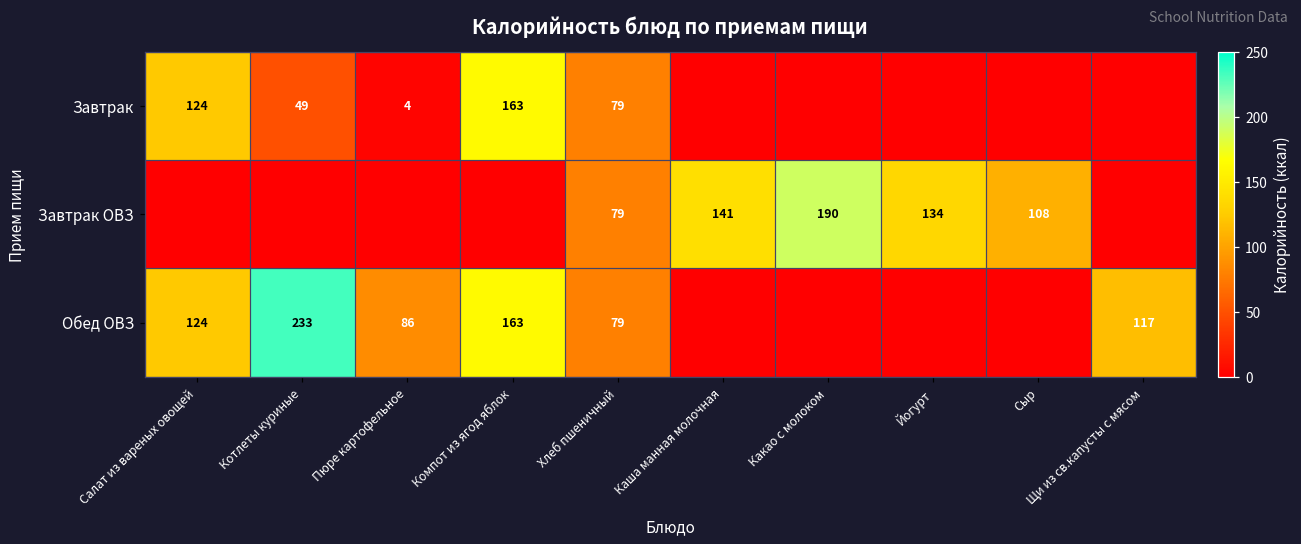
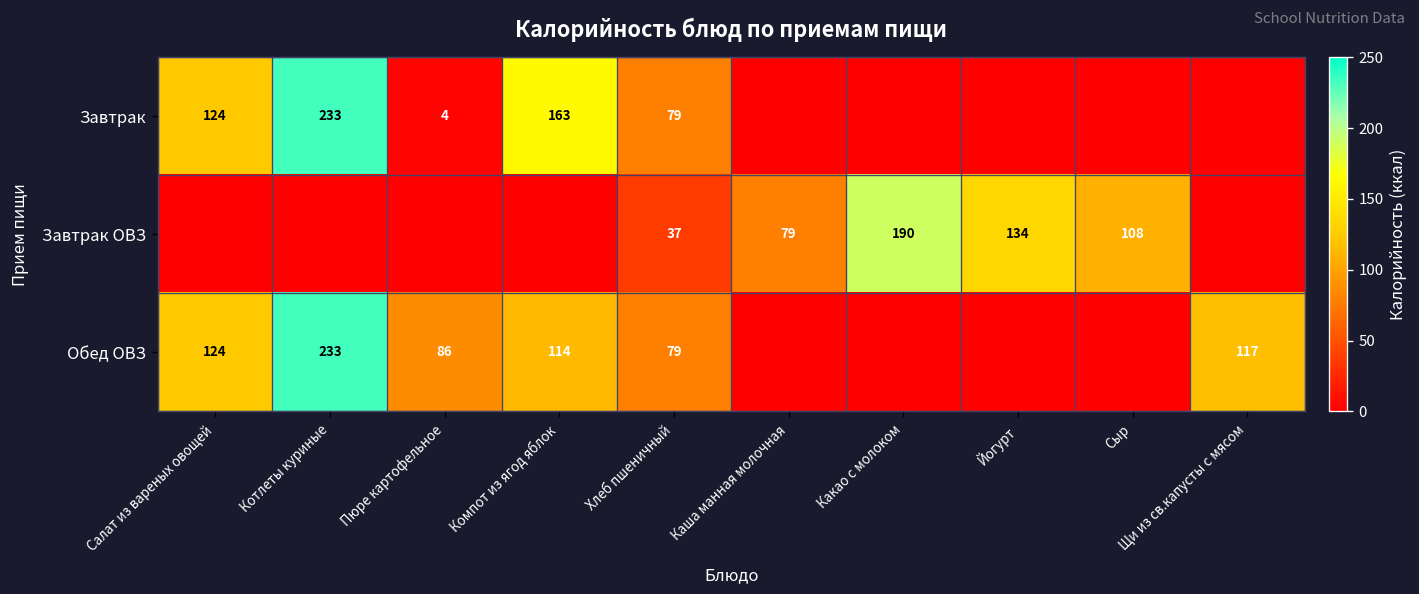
Завтрак, Котлеты куриные: 49 -> 233
Завтрак ОВЗ, Хлеб пшеничный: 79 -> 37
Завтрак ОВЗ, Каша манная молочная: 141 -> 79
Обед ОВЗ, Компот из ягод яблок: 163 -> 114
